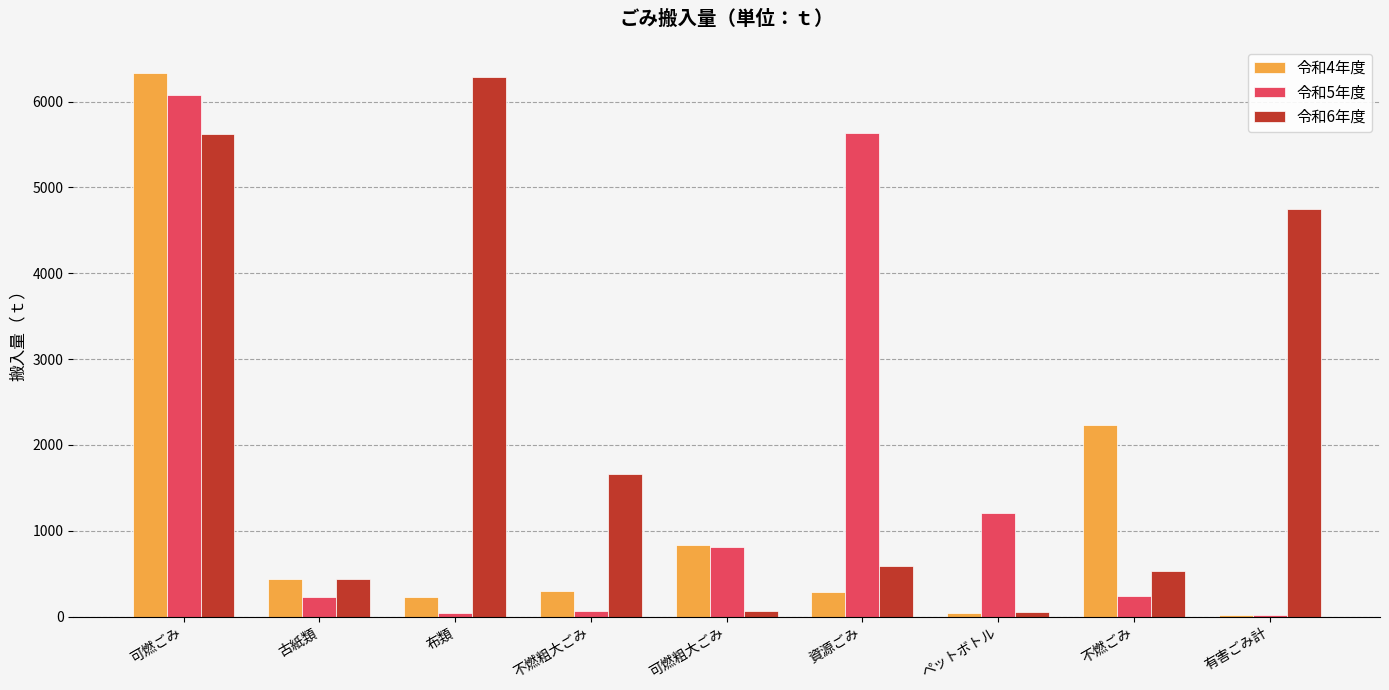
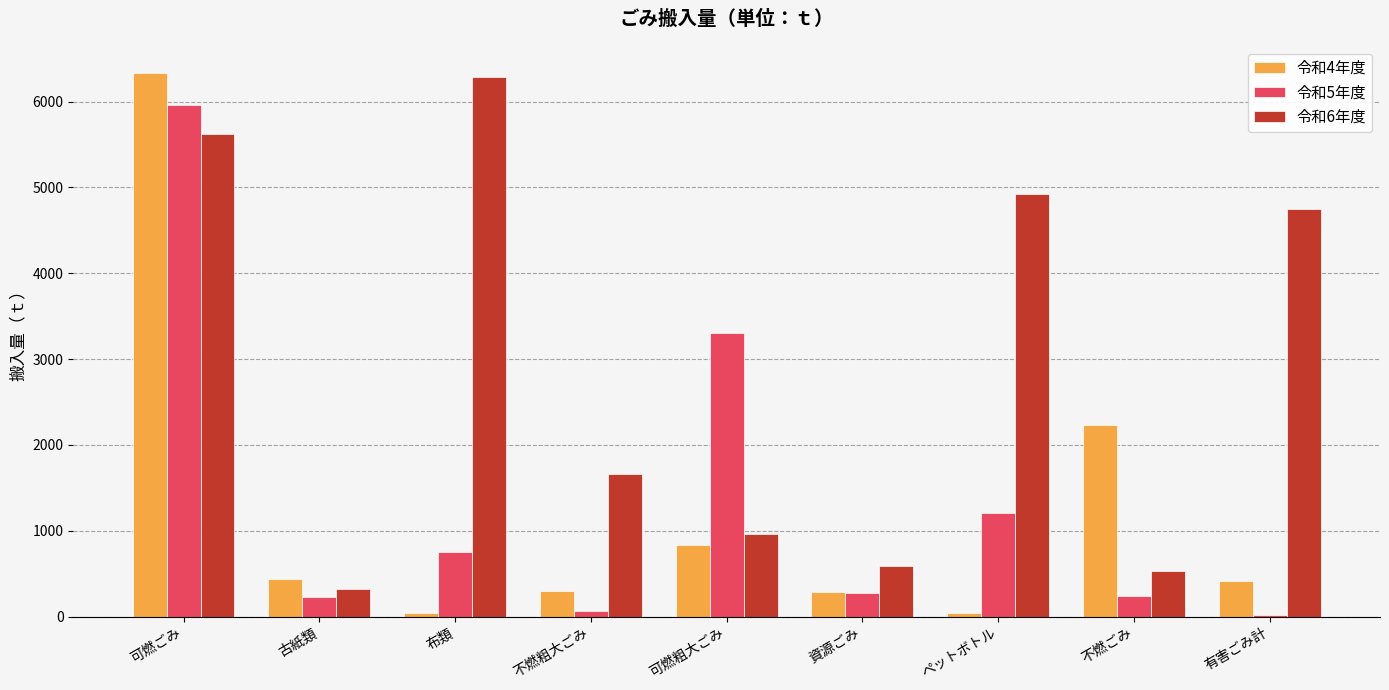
令和5年度, 可燃ごみ: 6100 -> 6000
令和6年度, 古紙類: 400 -> 300
令和4年度, 布類: 200 -> 0
令和5年度, 布類: 0 -> 800
令和5年度, 可燃粗大ごみ: 800 -> 3300
令和6年度, 可燃粗大ごみ: 100 -> 1000
令和5年度, 資源ごみ: 5600 -> 300
令和6年度, ペットボトル: 0 -> 4900
令和4年度, 有害ごみ計: 0 -> 400
